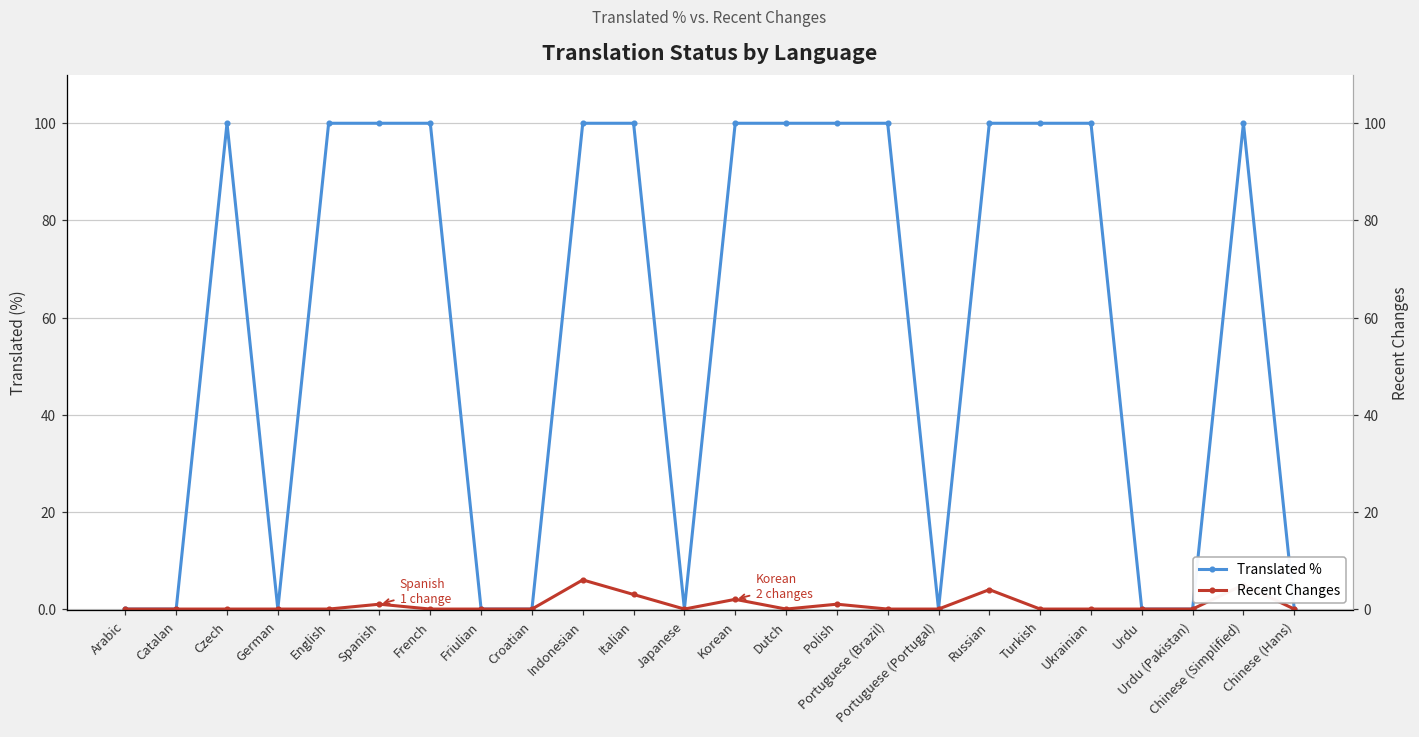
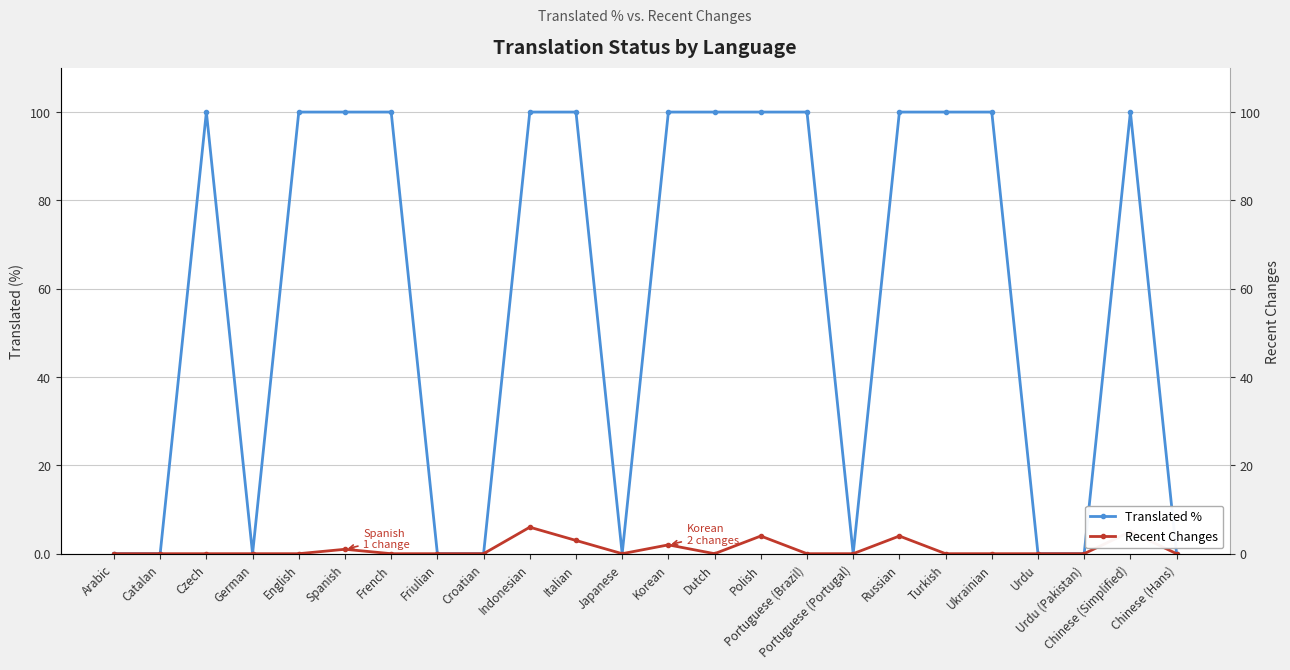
Recent Changes, Polish: 1 -> 4
